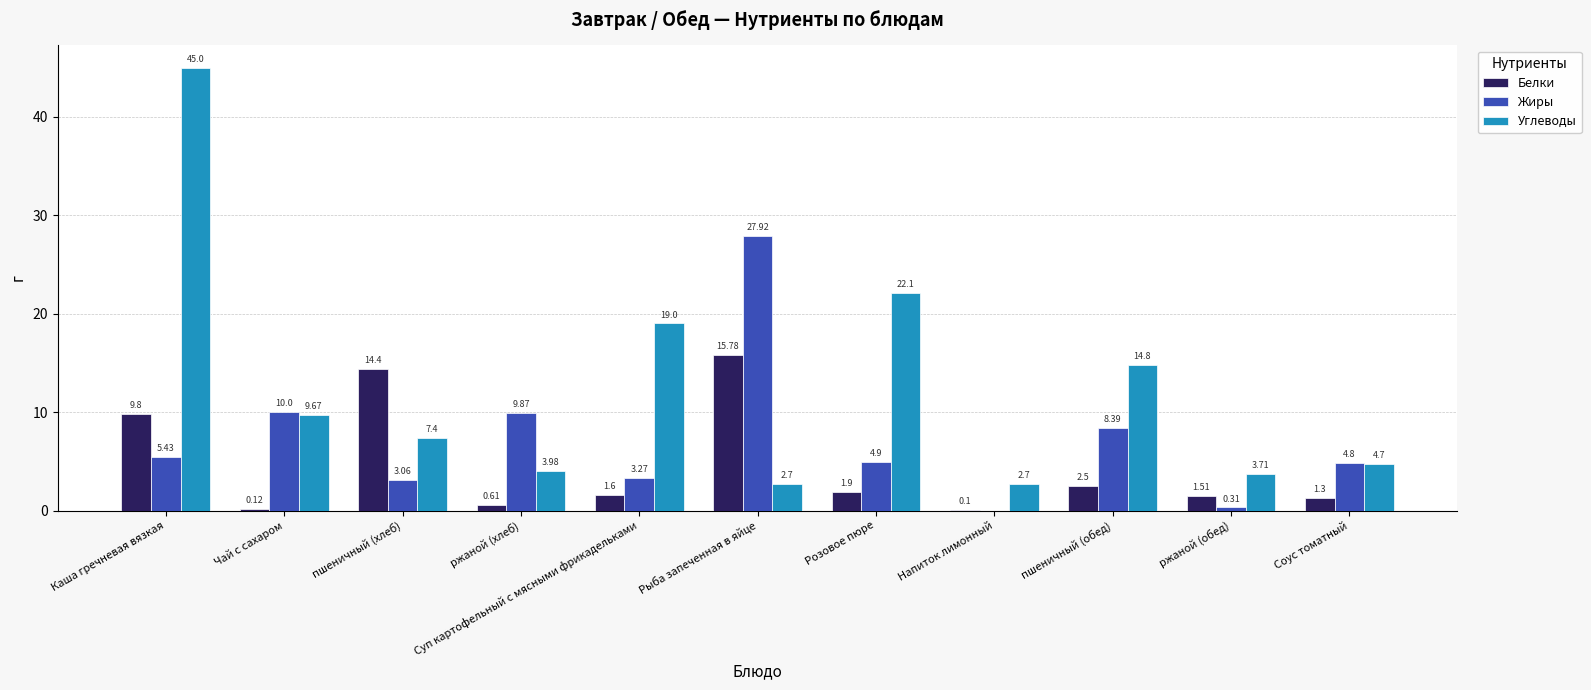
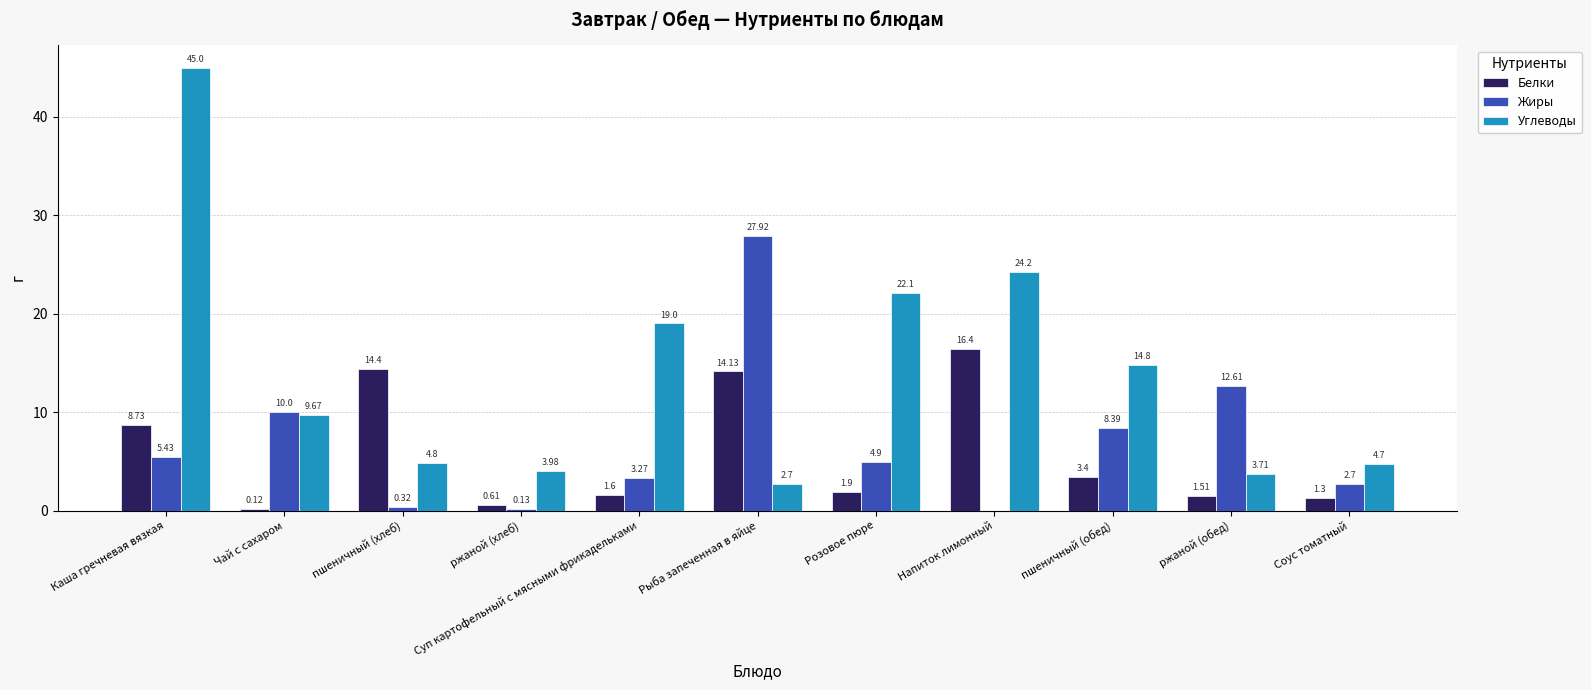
Белки, Каша гречневая вязкая: 9.8 -> 8.73
Жиры, пшеничный (хлеб): 3.06 -> 0.32
Углеводы, пшеничный (хлеб): 7.4 -> 4.8
Жиры, ржаной (хлеб): 9.87 -> 0.13
Белки, Рыба запеченная в яйце: 15.78 -> 14.13
Белки, Напиток лимонный: 0.1 -> 16.4
Углеводы, Напиток лимонный: 2.7 -> 24.2
Белки, пшеничный (обед): 2.5 -> 3.4
Жиры, ржаной (обед): 0.31 -> 12.61
Жиры, Соус томатный: 4.8 -> 2.7
